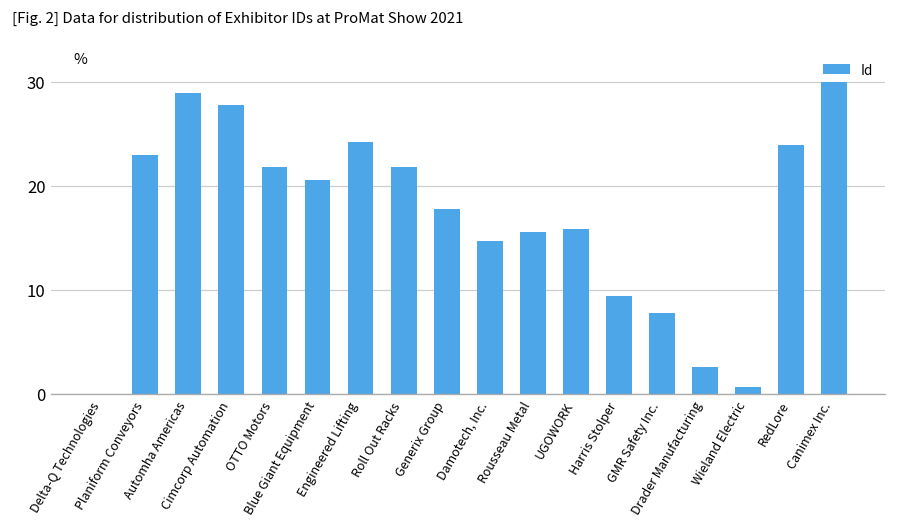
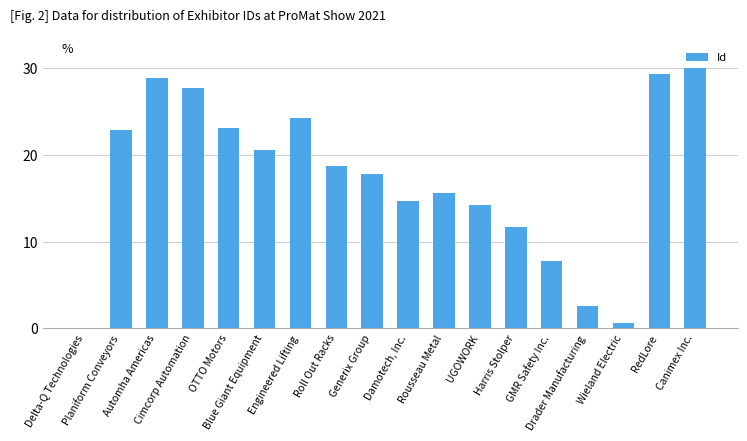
OTTO Motors: 22 -> 23
Roll Out Racks: 22 -> 19
UGOWORK: 16 -> 14
Harris Stolper: 9 -> 12
RedLore: 24 -> 29
